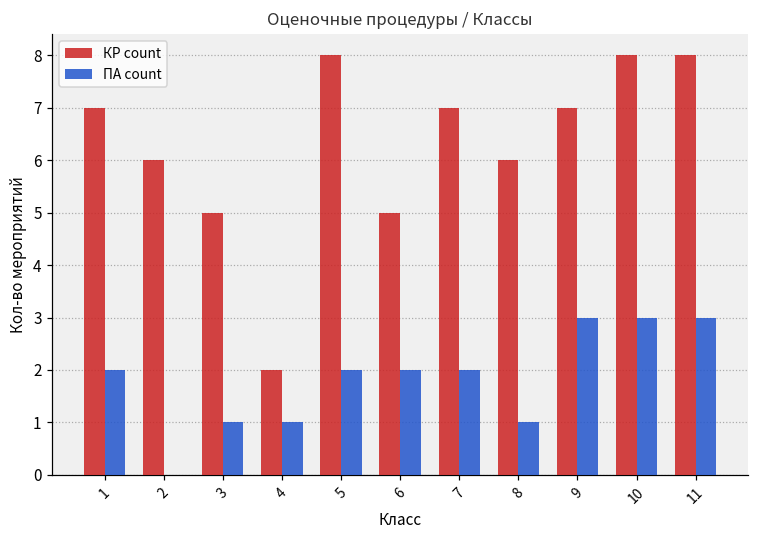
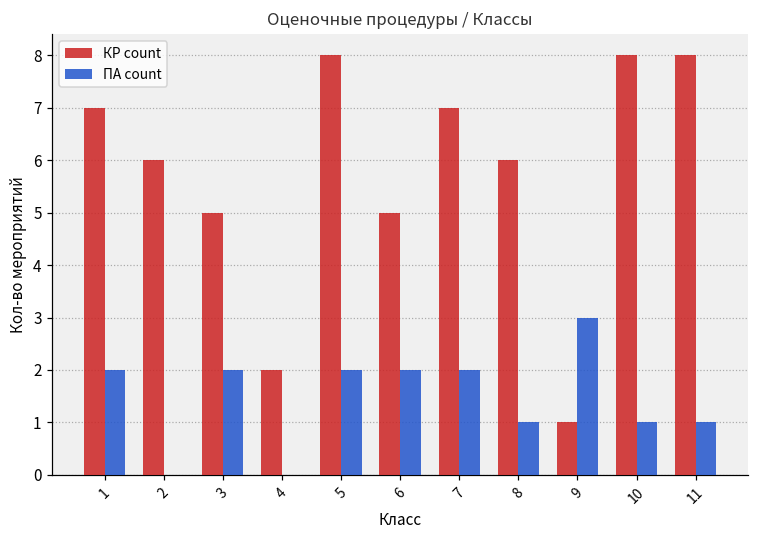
ПА count, 3: 1 -> 2
ПА count, 4: 1 -> 0
КР count, 9: 7 -> 1
ПА count, 10: 3 -> 1
ПА count, 11: 3 -> 1
